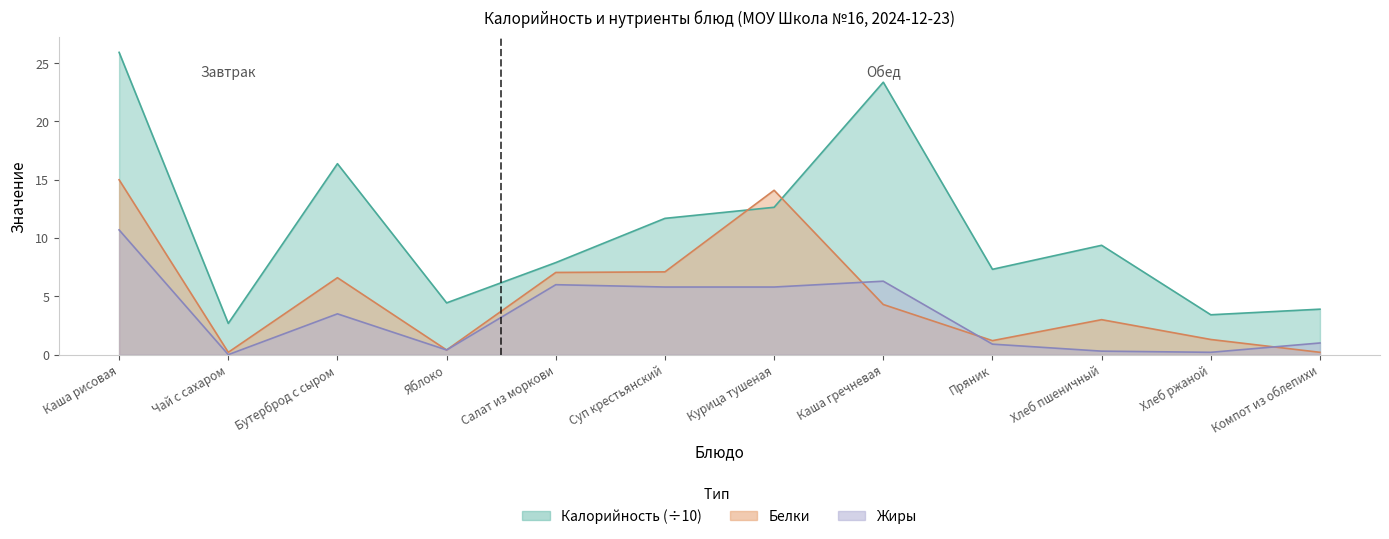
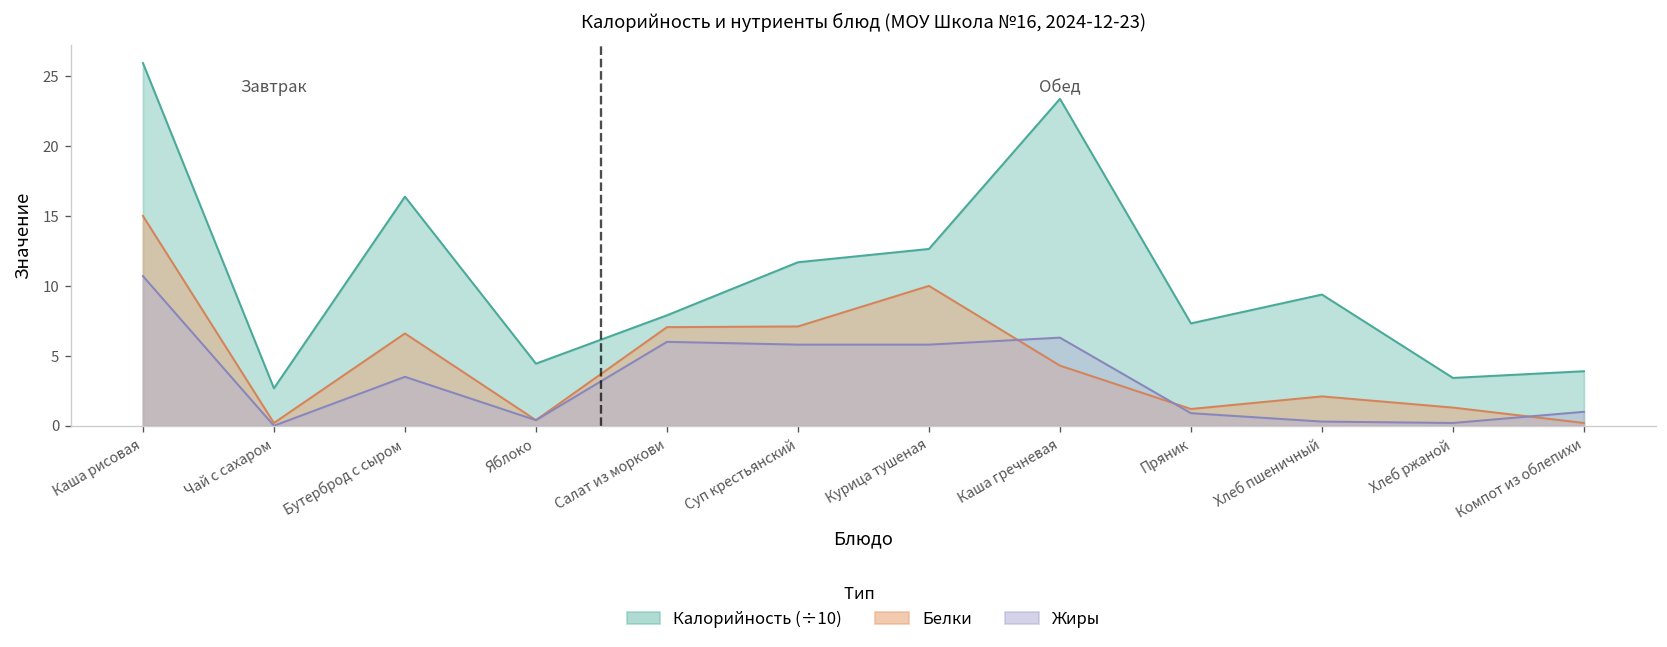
Белки, Курица тушеная: 14.1 -> 10.0
Белки, Хлеб пшеничный: 3.0 -> 2.1
